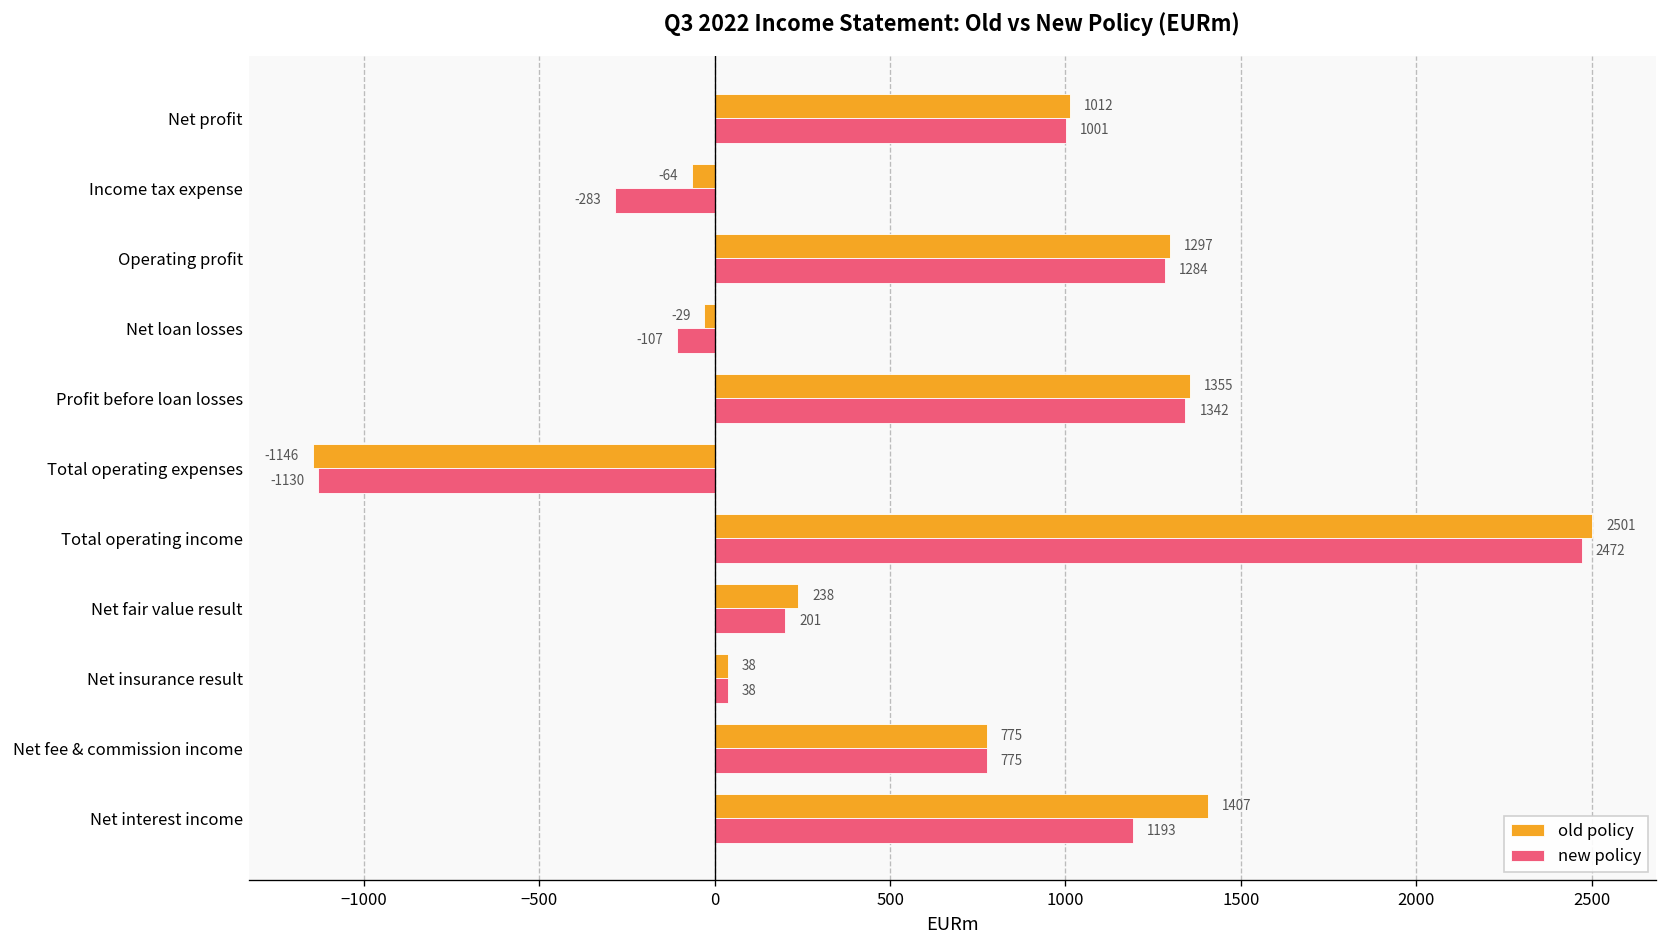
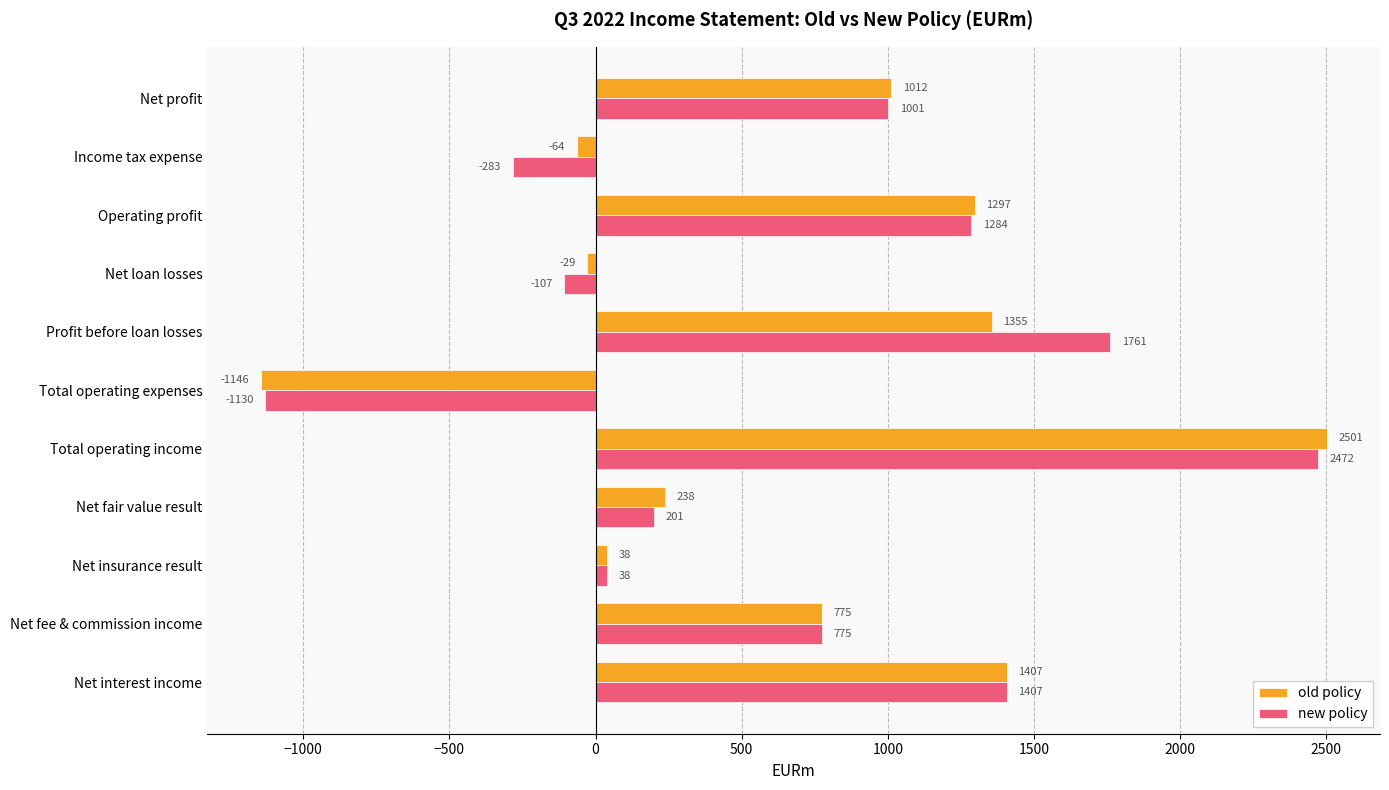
new policy, Profit before loan losses: 1342 -> 1761
new policy, Net interest income: 1193 -> 1407
